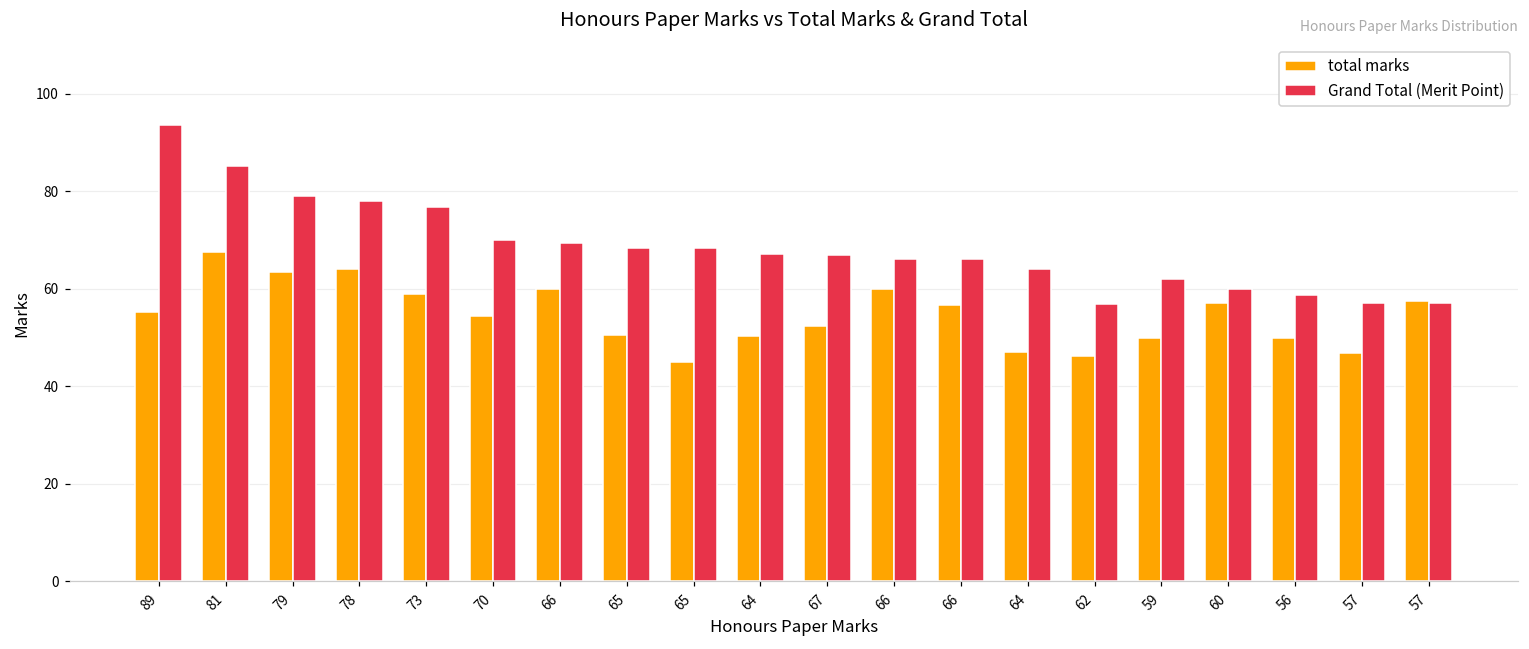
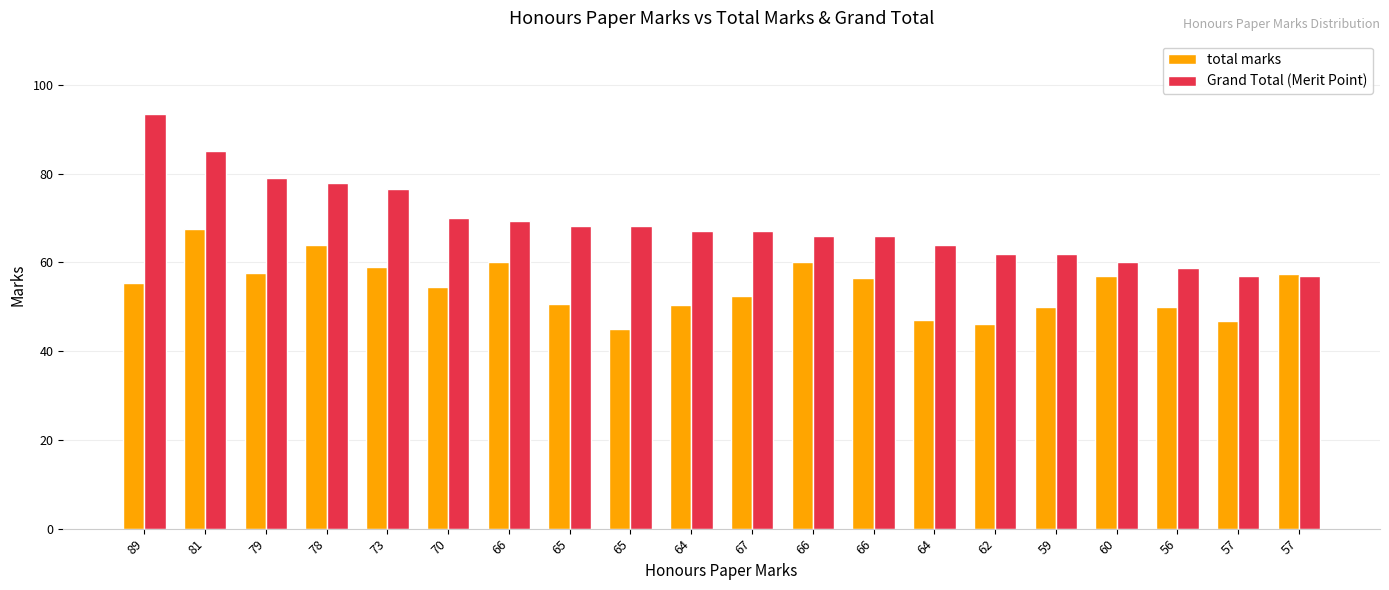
total marks, 79: 63 -> 58
Grand Total (Merit Point), 62: 57 -> 62
